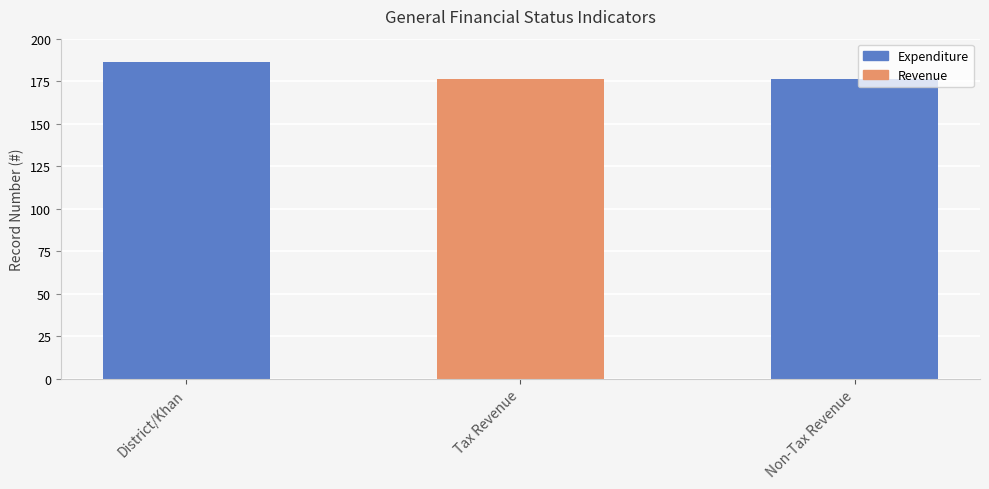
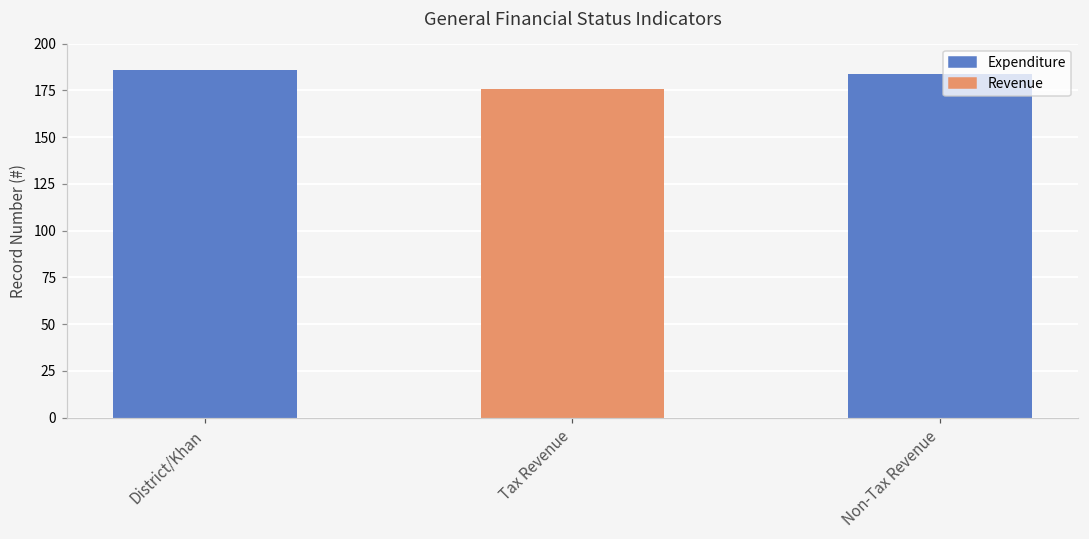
Non-Tax Revenue: 176 -> 184
